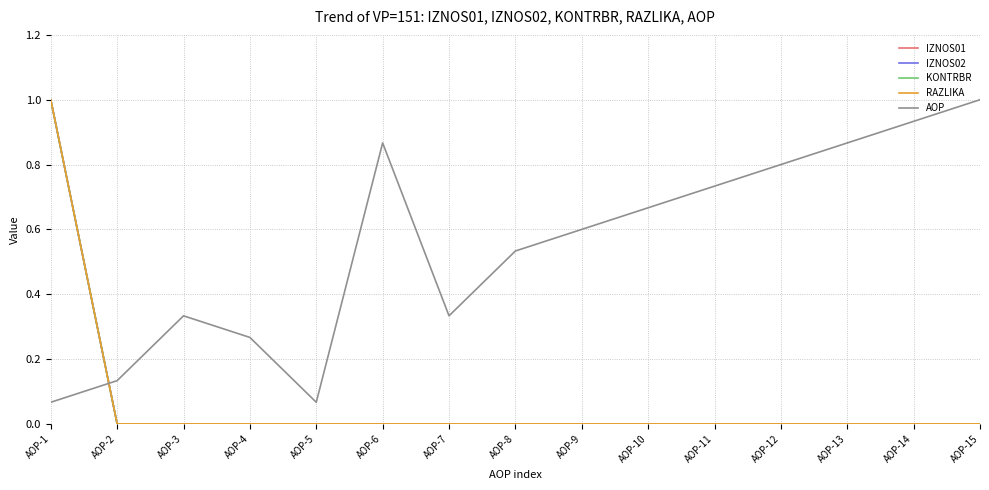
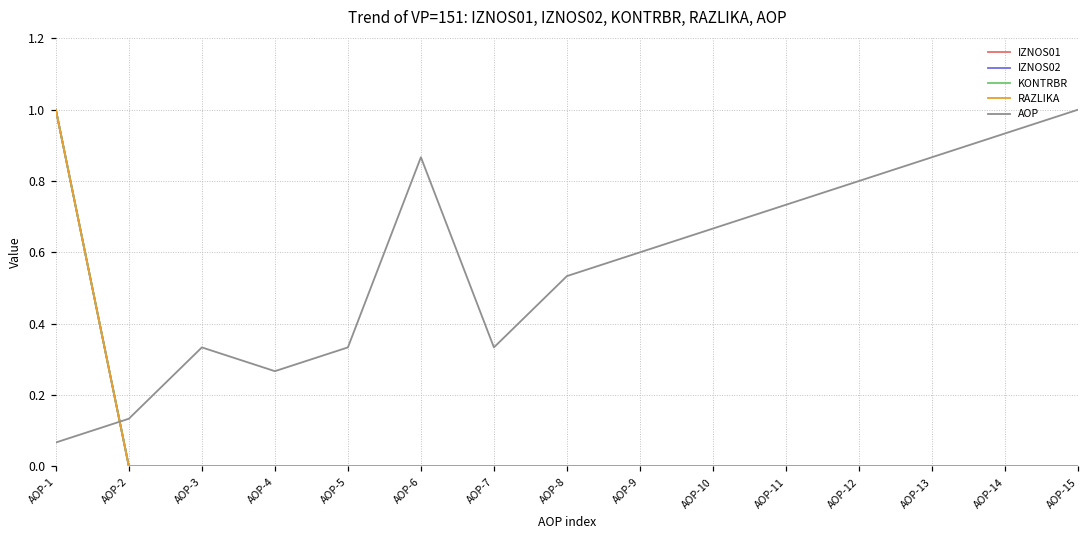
AOP, AOP-5: 0.07 -> 0.33
